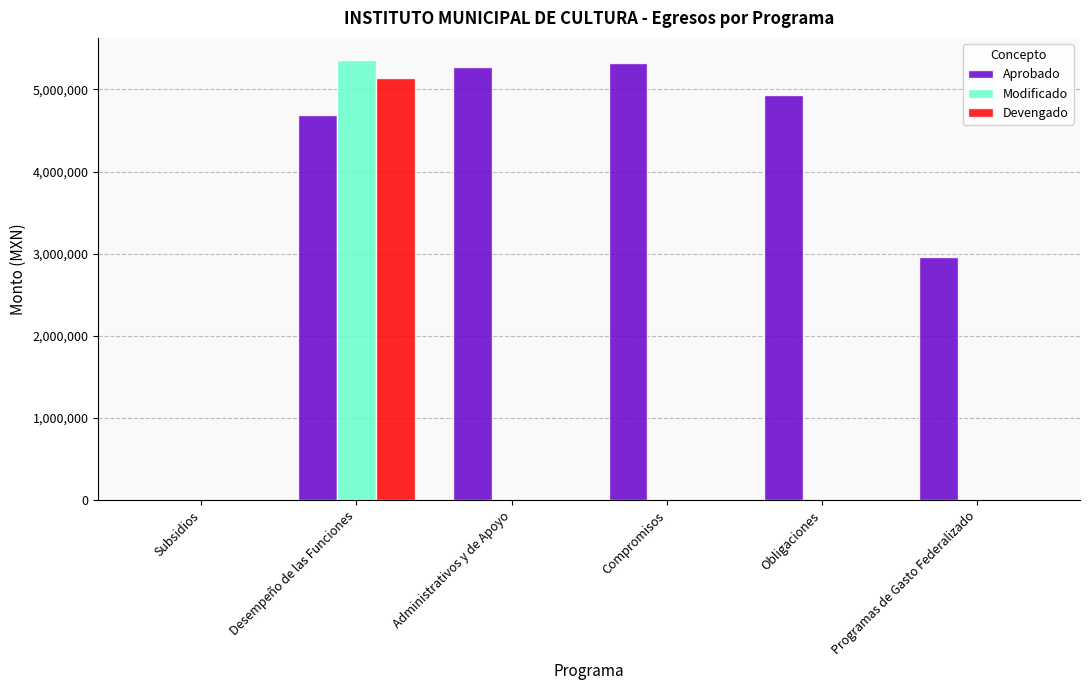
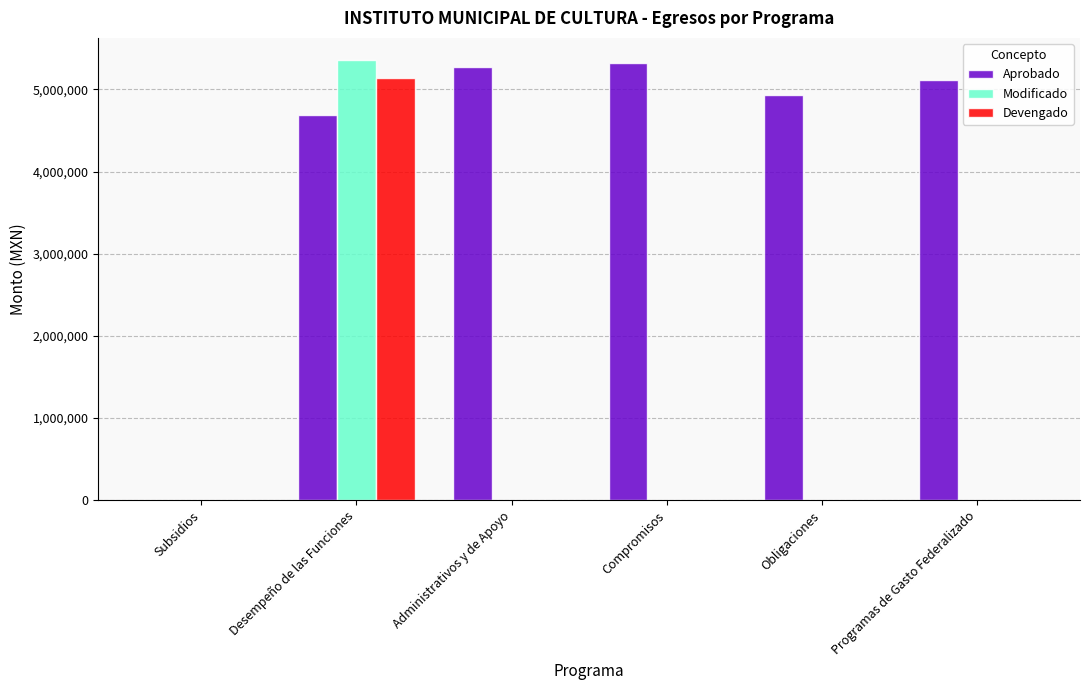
Aprobado, Programas de Gasto Federalizado: 3,000,000 -> 5,100,000
